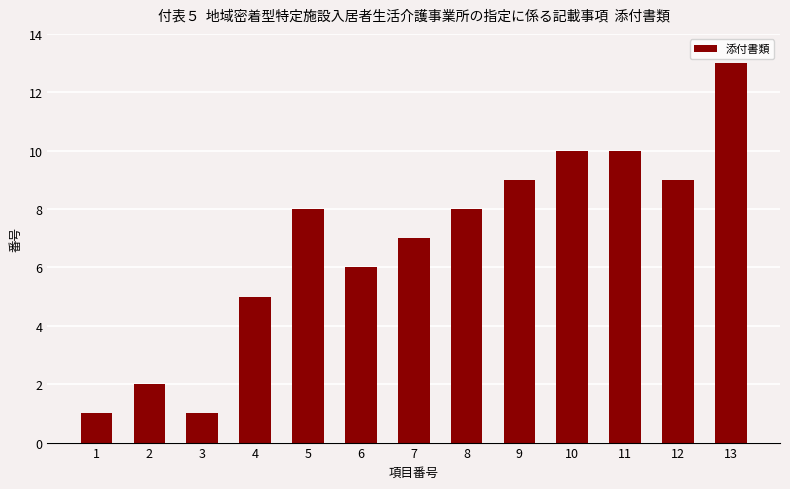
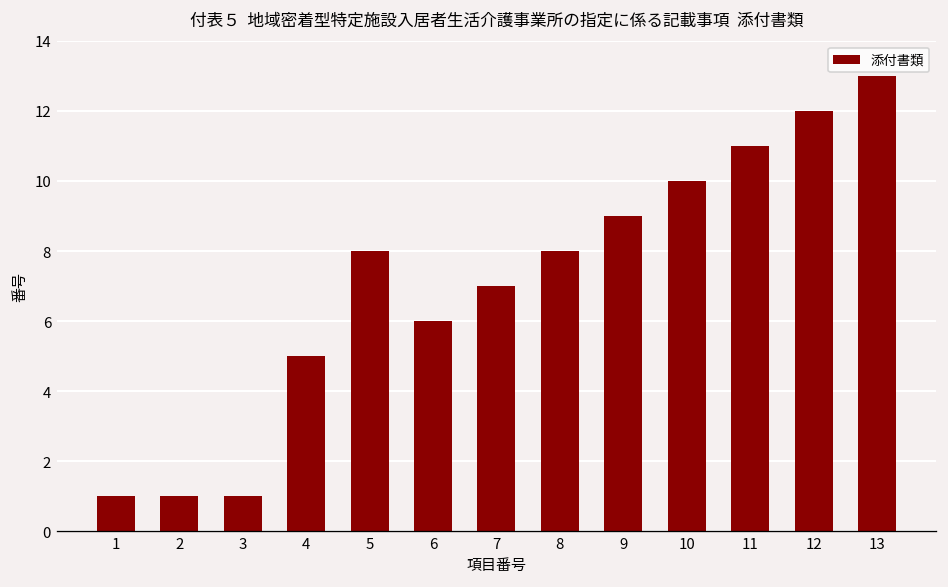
2: 2 -> 1
11: 10 -> 11
12: 9 -> 12
